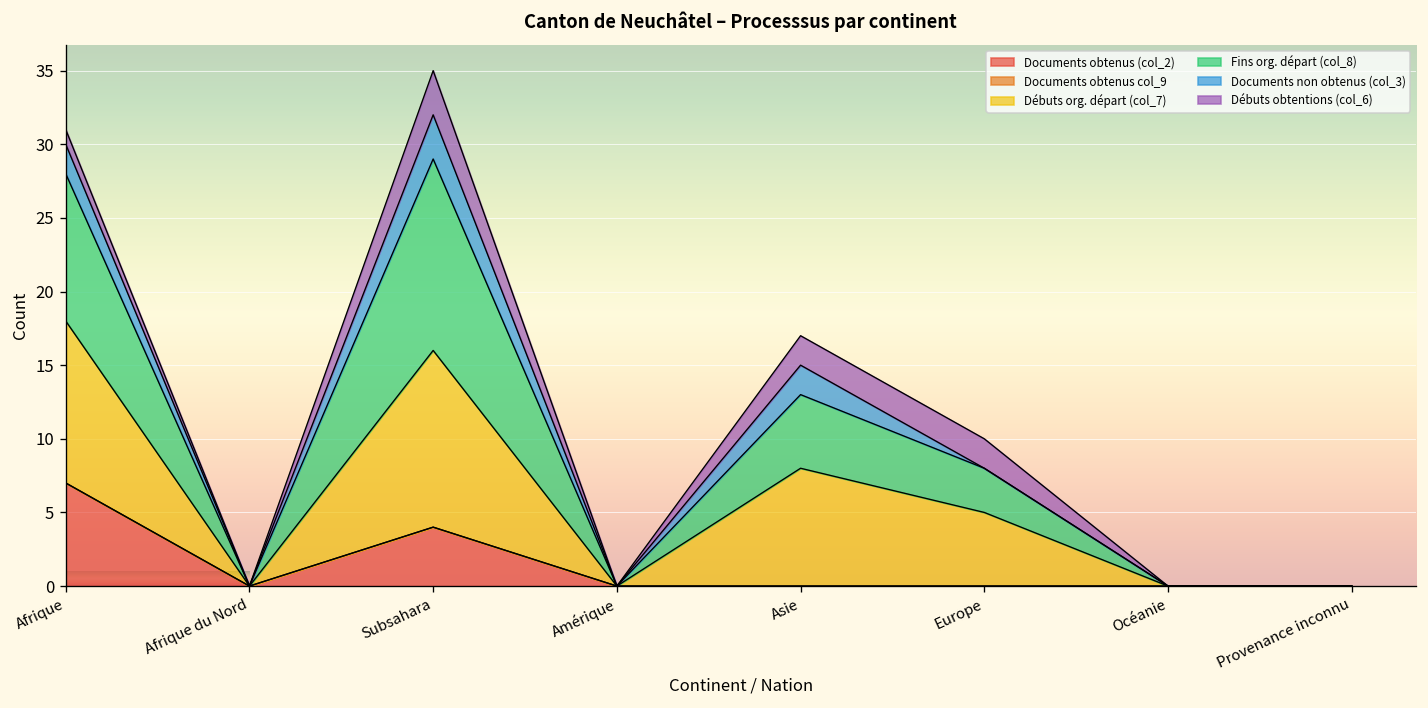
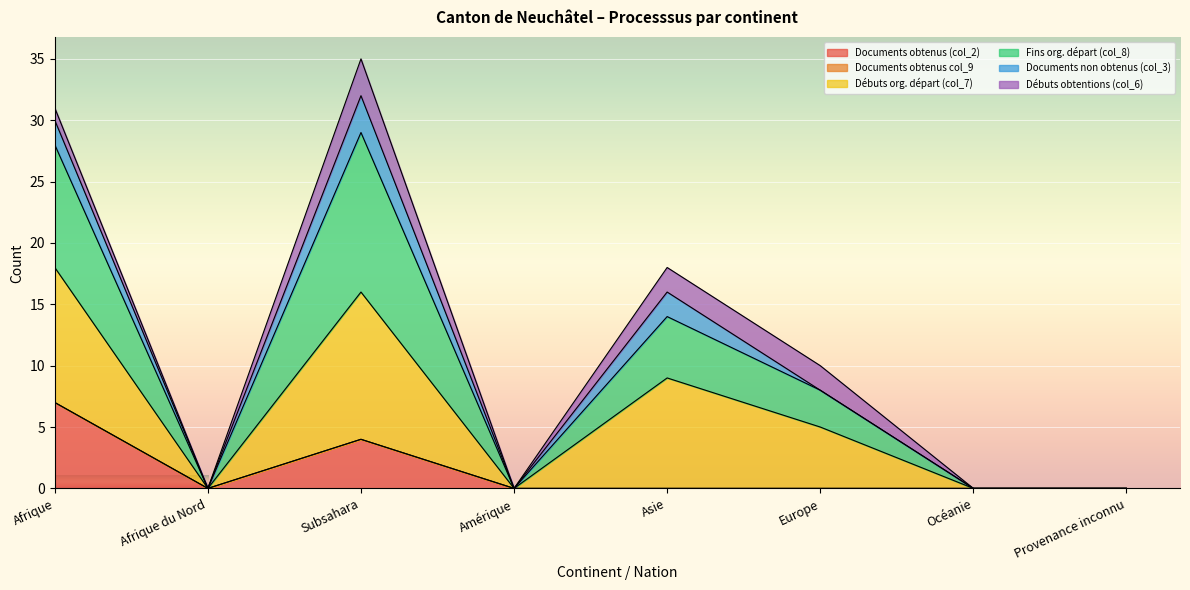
Débuts org. départ (col_7), Asie: 8 -> 9
